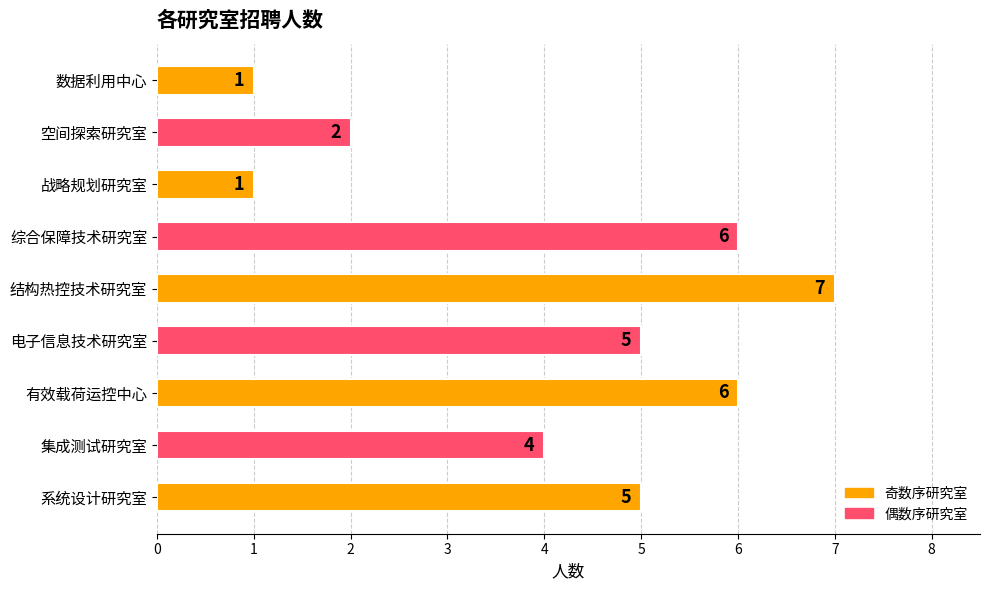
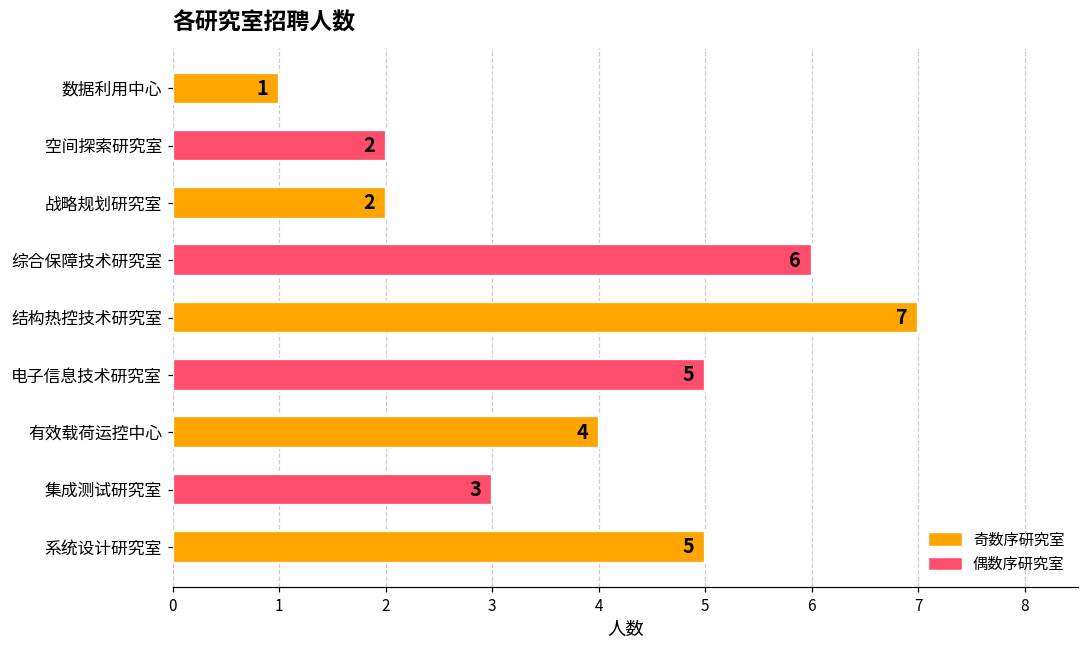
战略规划研究室: 1 -> 2
有效载荷运控中心: 6 -> 4
集成测试研究室: 4 -> 3
